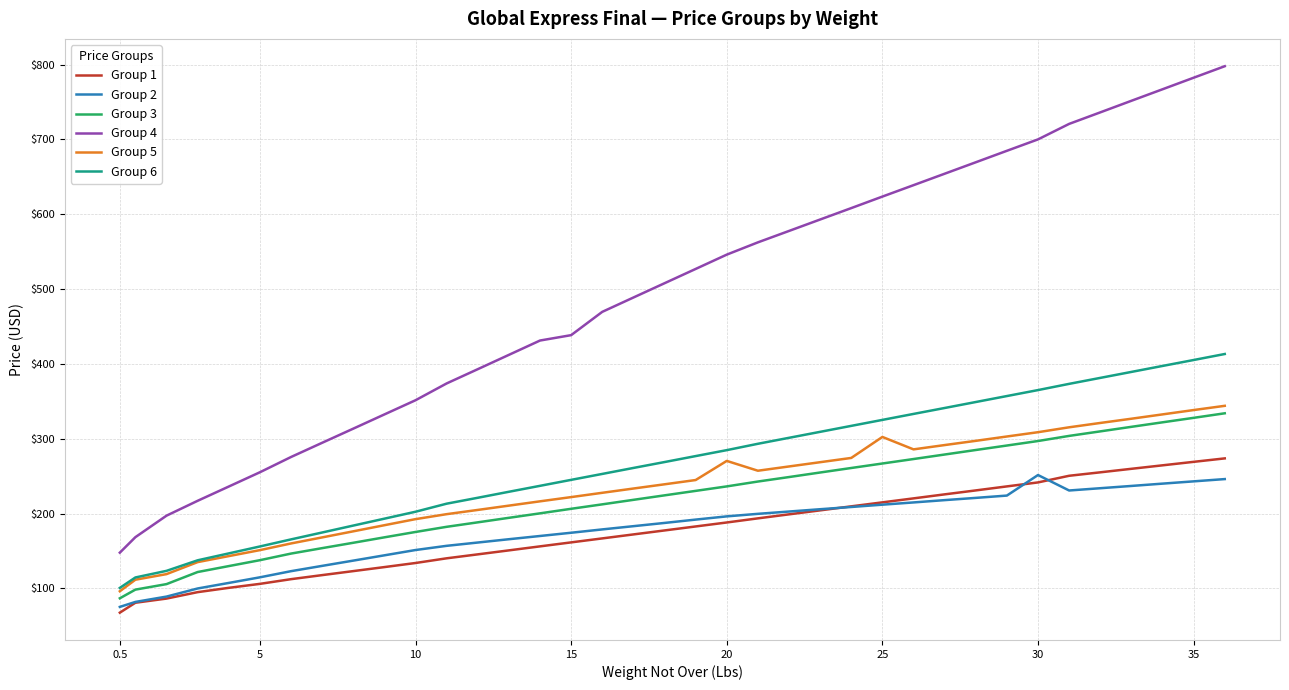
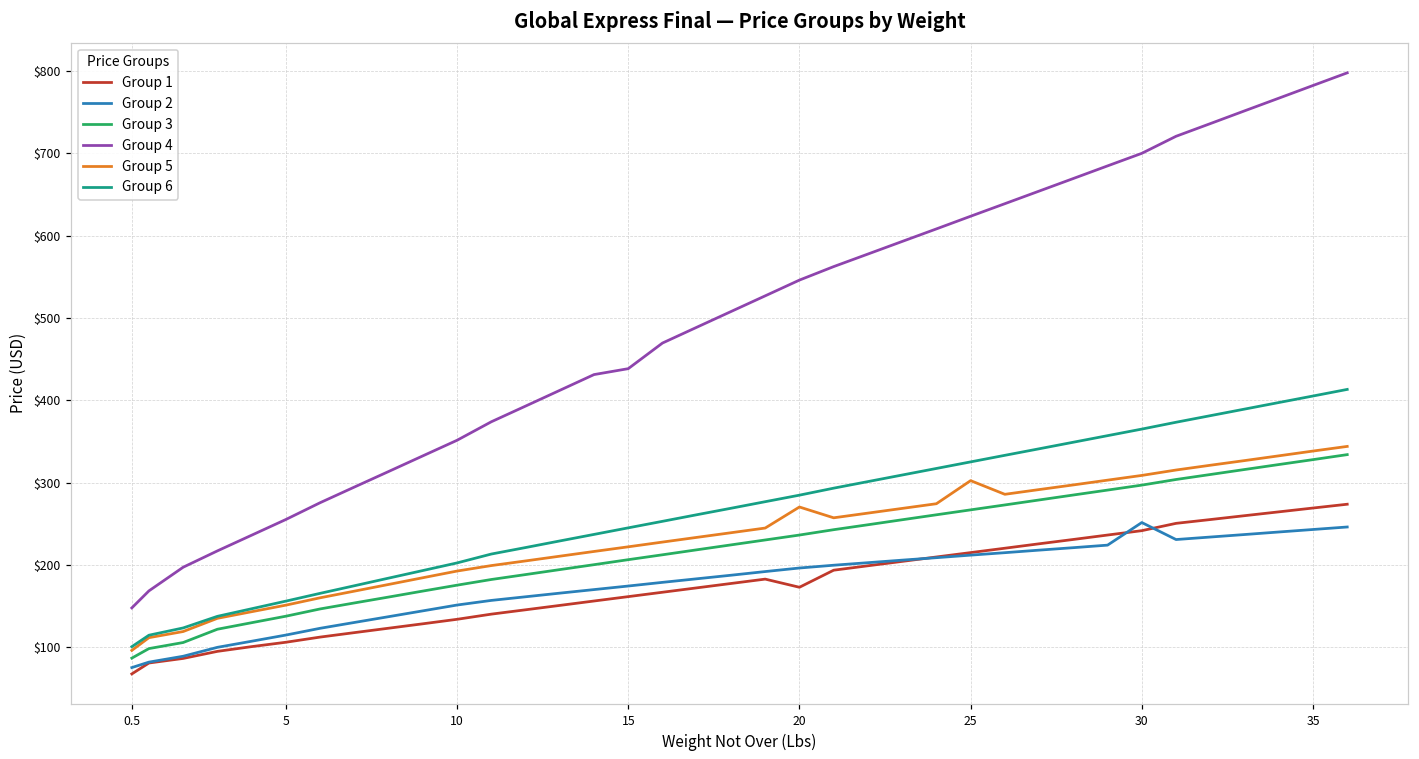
Group 1, 20: $190 -> $170
